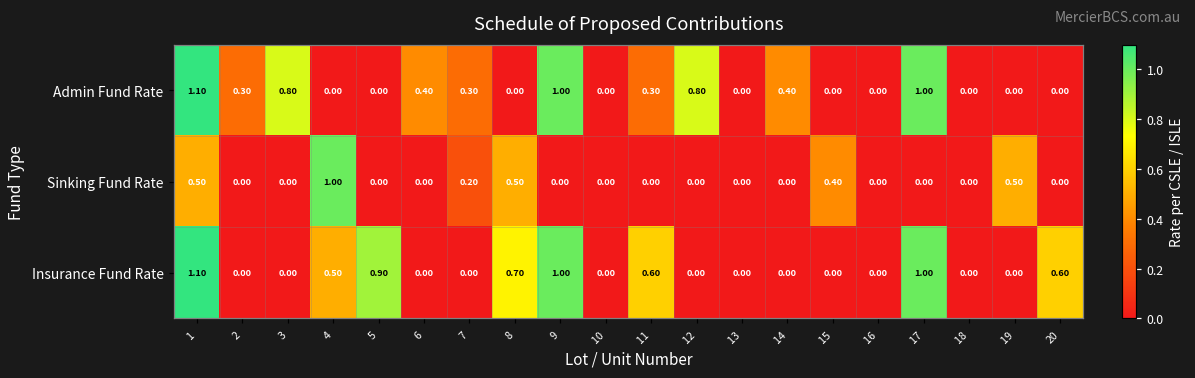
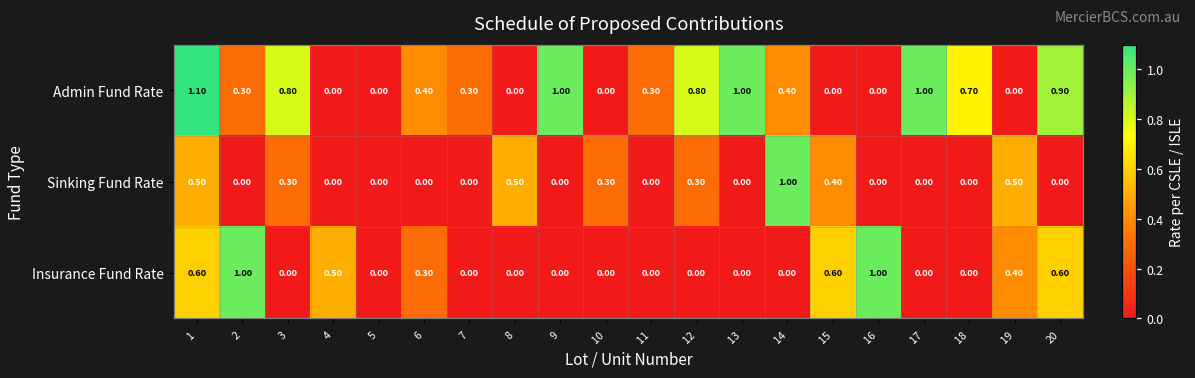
Admin Fund Rate, 13: 0.00 -> 1.00
Admin Fund Rate, 18: 0.00 -> 0.70
Admin Fund Rate, 20: 0.00 -> 0.90
Sinking Fund Rate, 3: 0.00 -> 0.30
Sinking Fund Rate, 4: 1.00 -> 0.00
Sinking Fund Rate, 7: 0.20 -> 0.00
Sinking Fund Rate, 10: 0.00 -> 0.30
Sinking Fund Rate, 12: 0.00 -> 0.30
Sinking Fund Rate, 14: 0.00 -> 1.00
Insurance Fund Rate, 1: 1.10 -> 0.60
Insurance Fund Rate, 2: 0.00 -> 1.00
Insurance Fund Rate, 5: 0.90 -> 0.00
Insurance Fund Rate, 6: 0.00 -> 0.30
Insurance Fund Rate, 8: 0.70 -> 0.00
Insurance Fund Rate, 9: 1.00 -> 0.00
Insurance Fund Rate, 11: 0.60 -> 0.00
Insurance Fund Rate, 15: 0.00 -> 0.60
Insurance Fund Rate, 16: 0.00 -> 1.00
Insurance Fund Rate, 17: 1.00 -> 0.00
Insurance Fund Rate, 19: 0.00 -> 0.40
